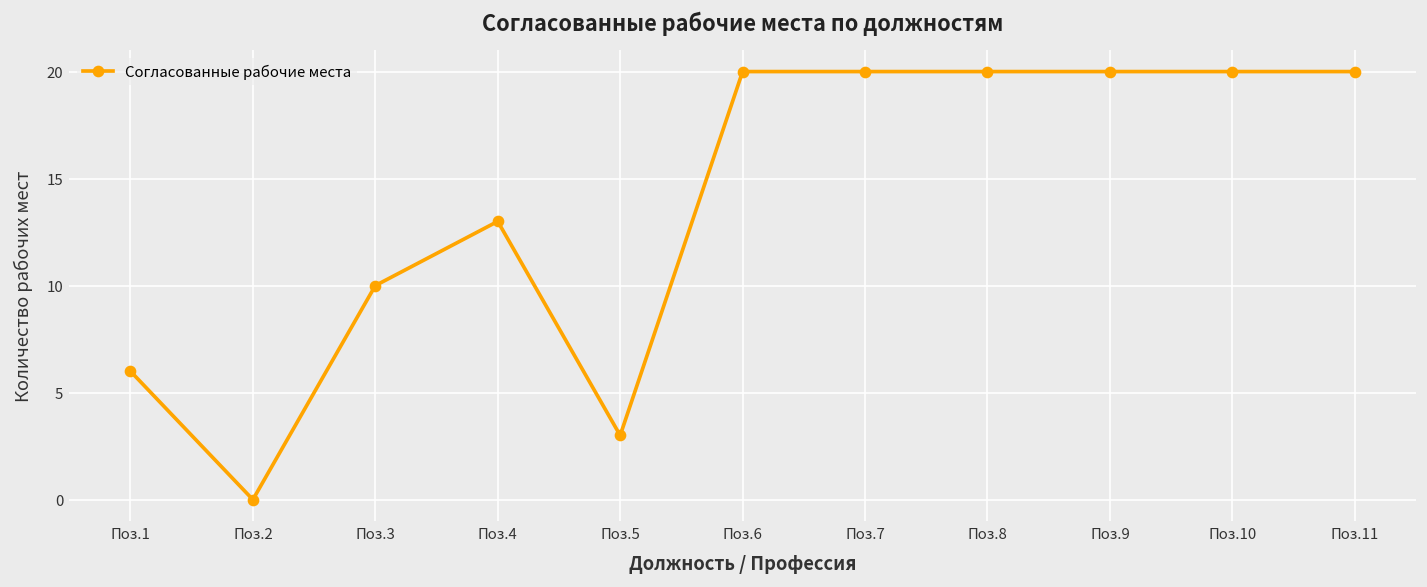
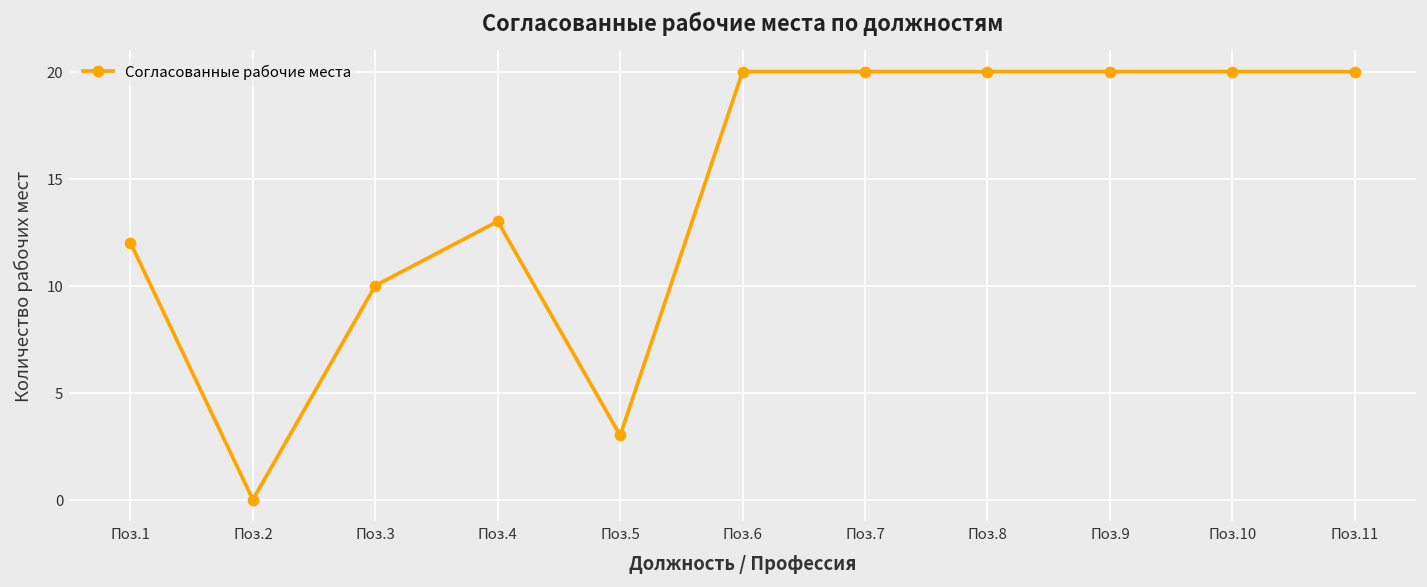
Поз.1: 6 -> 12
